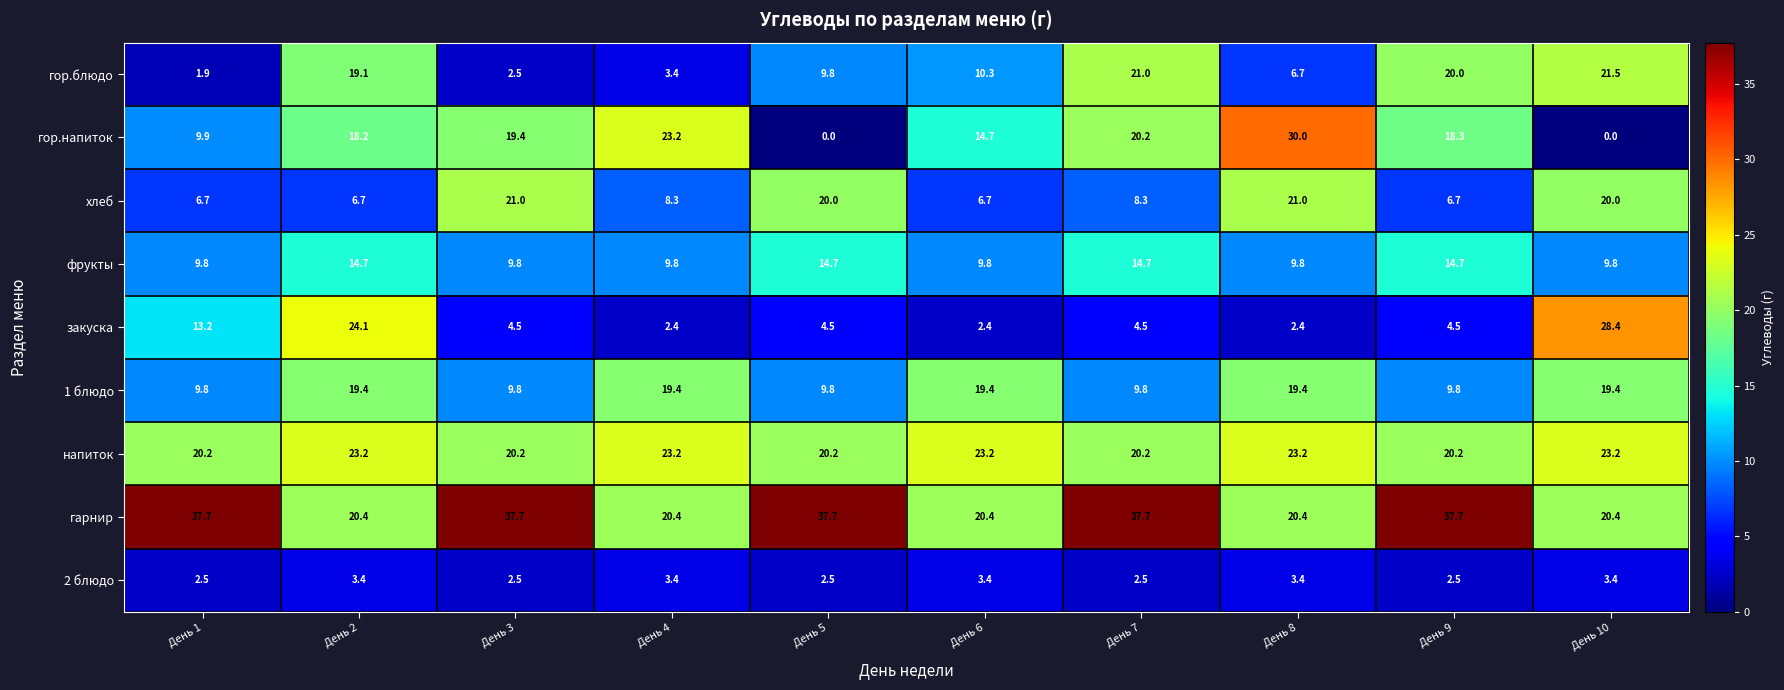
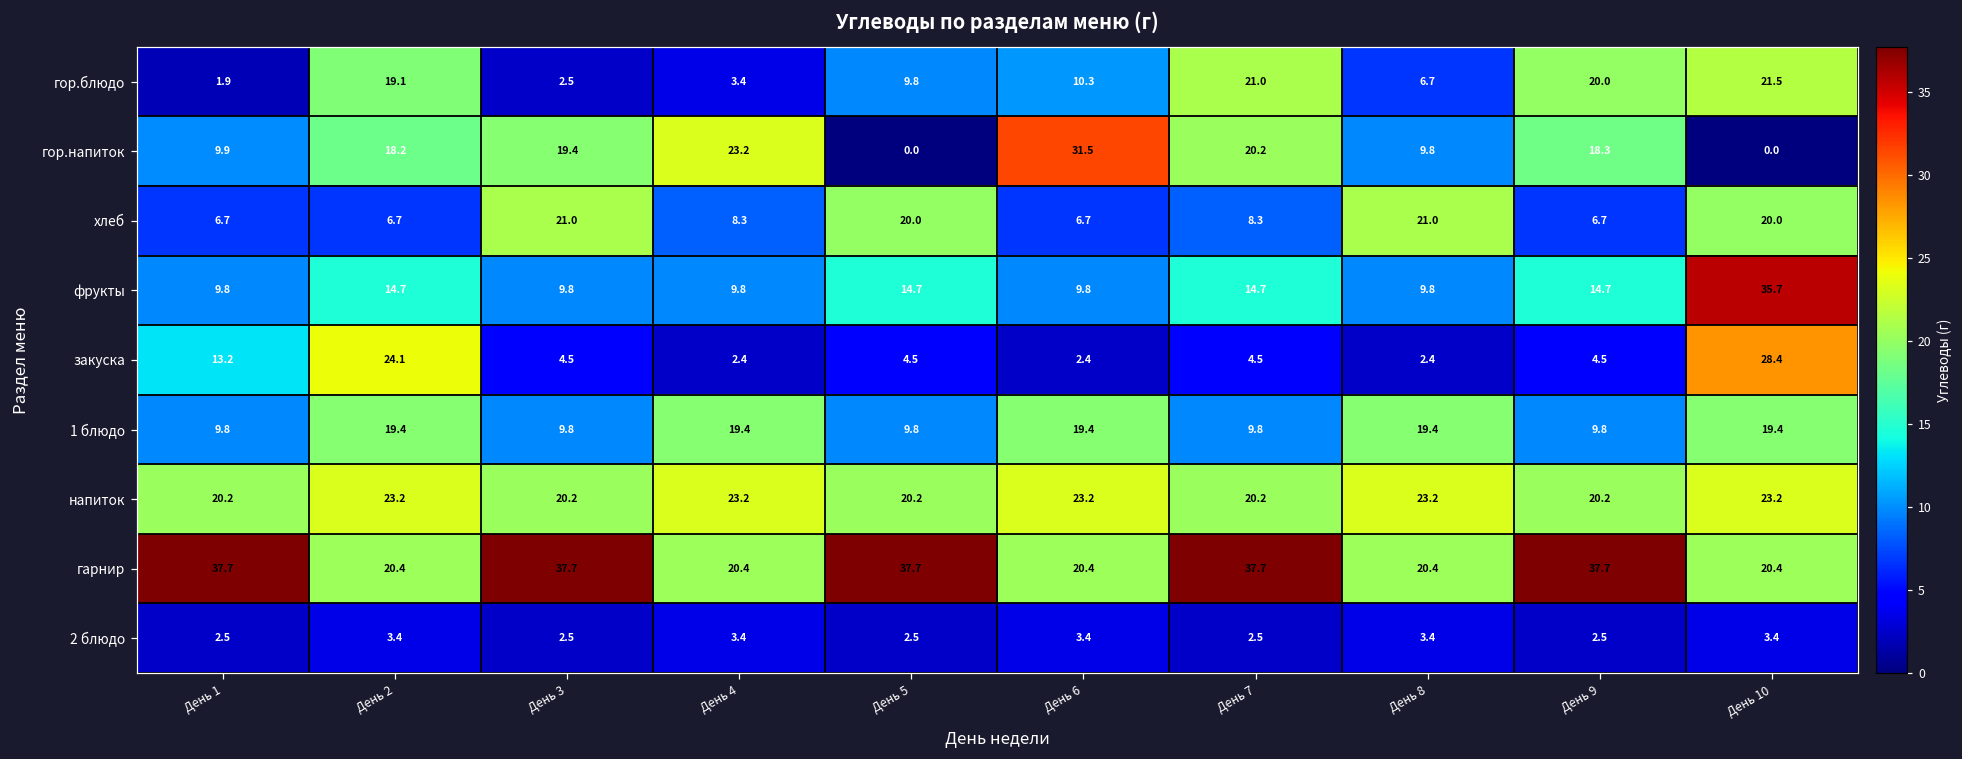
гор.напиток, День 6: 14.7 -> 31.5
гор.напиток, День 8: 30.0 -> 9.8
фрукты, День 10: 9.8 -> 35.7
